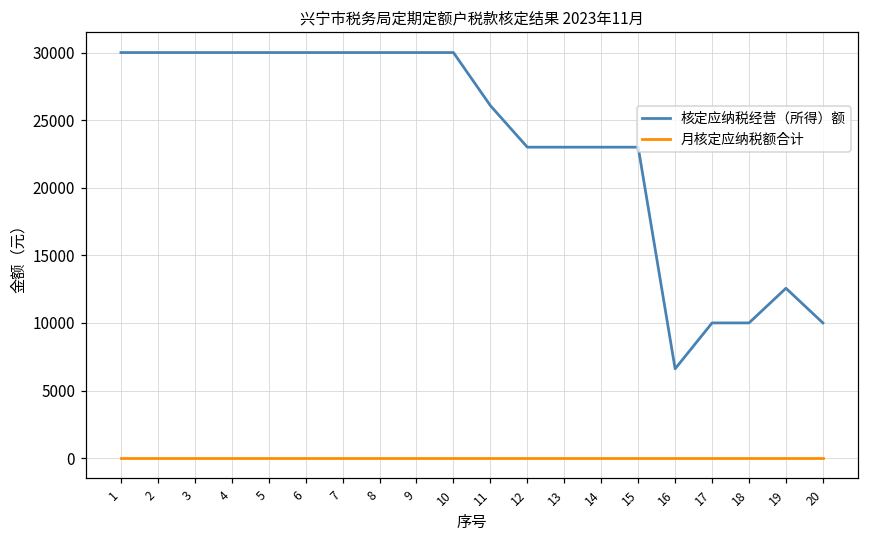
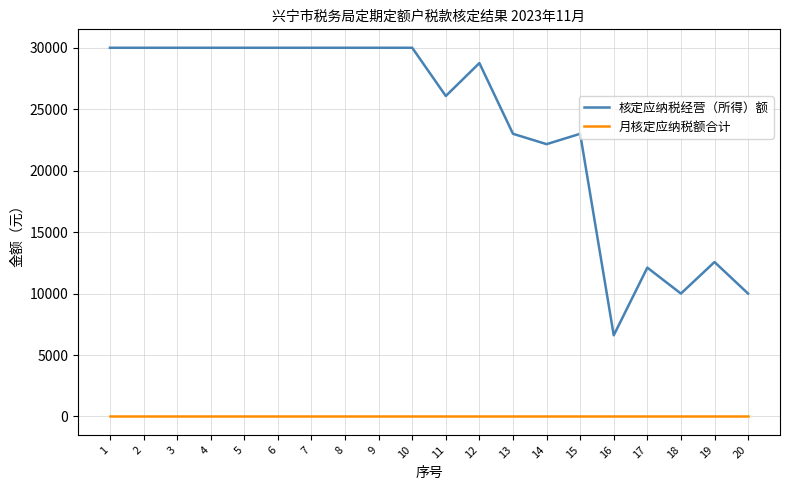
核定应纳税经营（所得）额, 12: 23000 -> 28800
核定应纳税经营（所得）额, 14: 23000 -> 22200
核定应纳税经营（所得）额, 17: 10000 -> 12100
